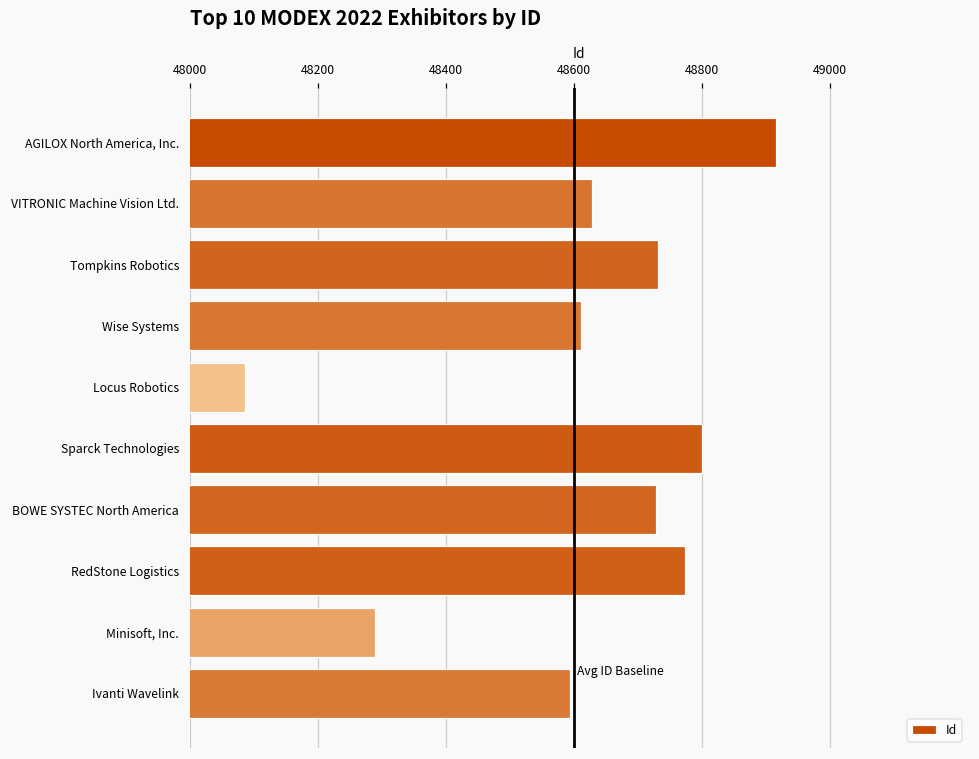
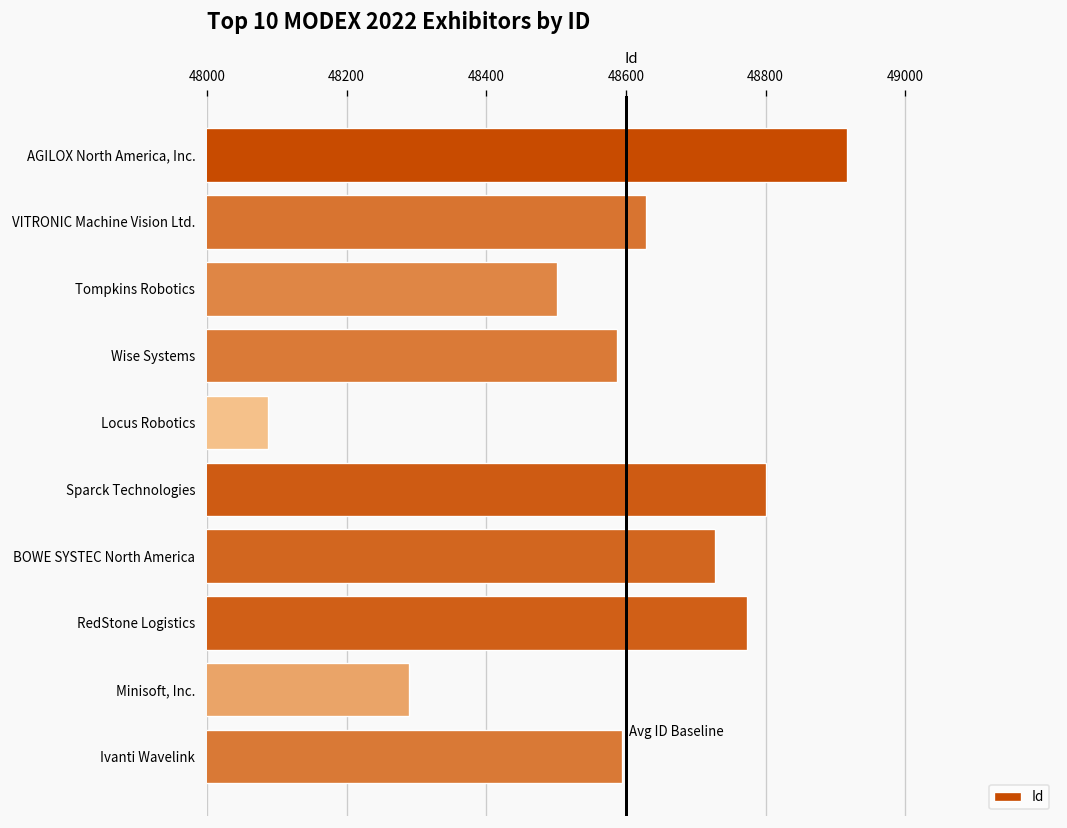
Tompkins Robotics: 48730 -> 48500
Wise Systems: 48610 -> 48590
